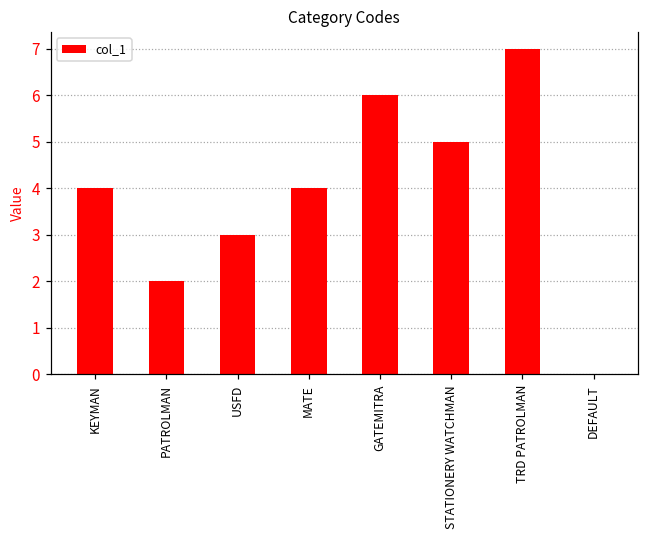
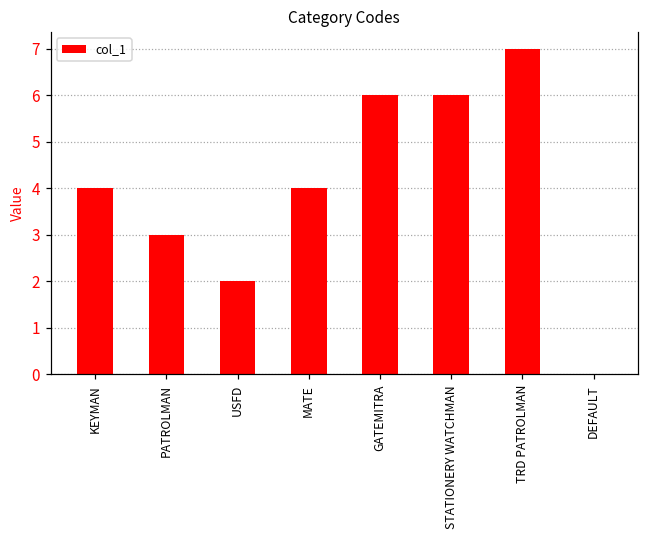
PATROLMAN: 2 -> 3
USFD: 3 -> 2
STATIONERY WATCHMAN: 5 -> 6
